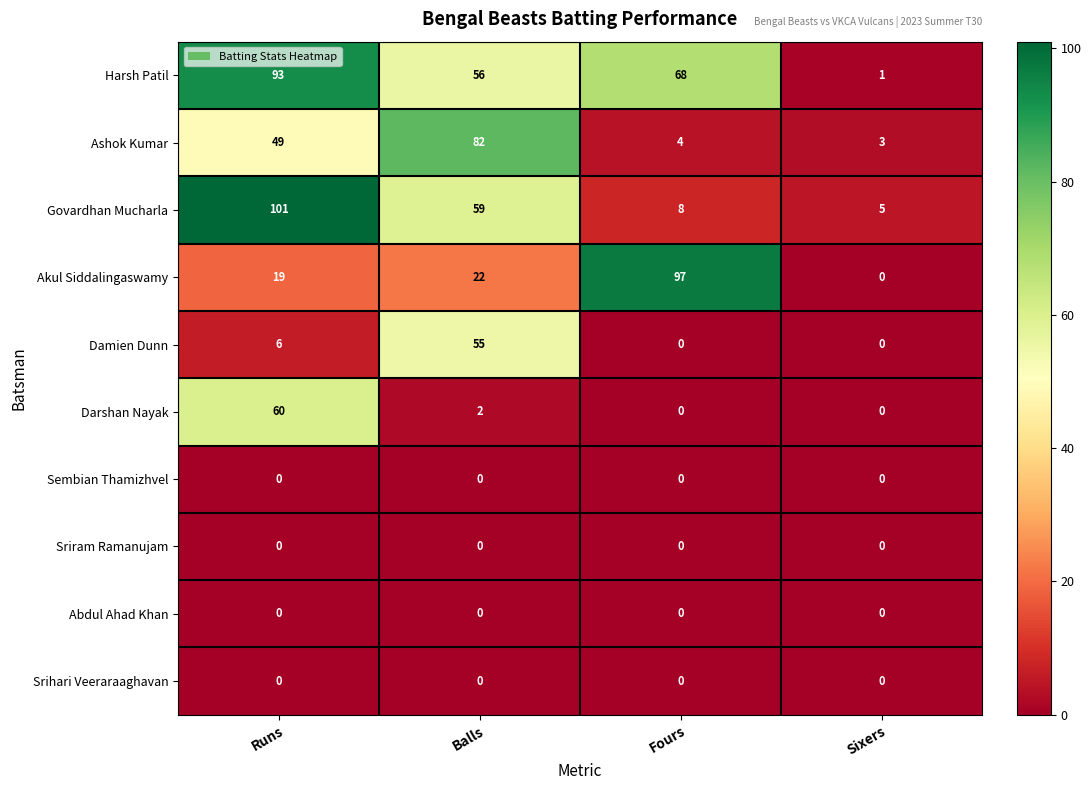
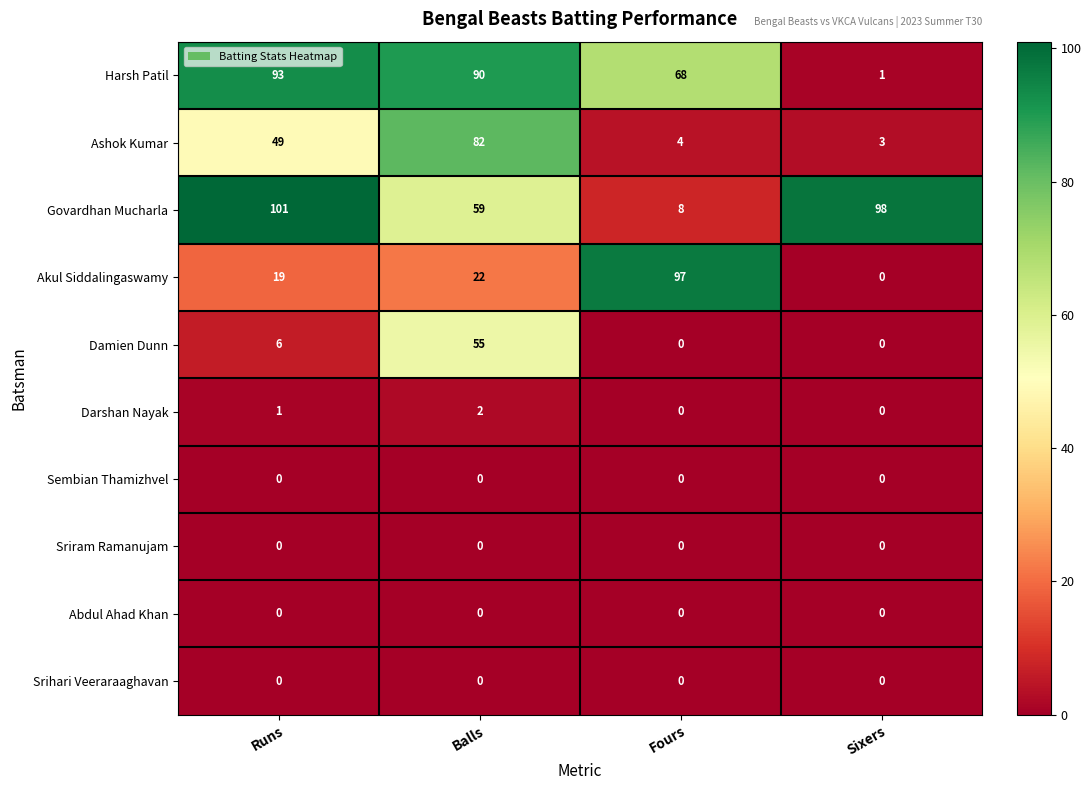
Harsh Patil, Balls: 56 -> 90
Govardhan Mucharla, Sixers: 5 -> 98
Darshan Nayak, Runs: 60 -> 1
